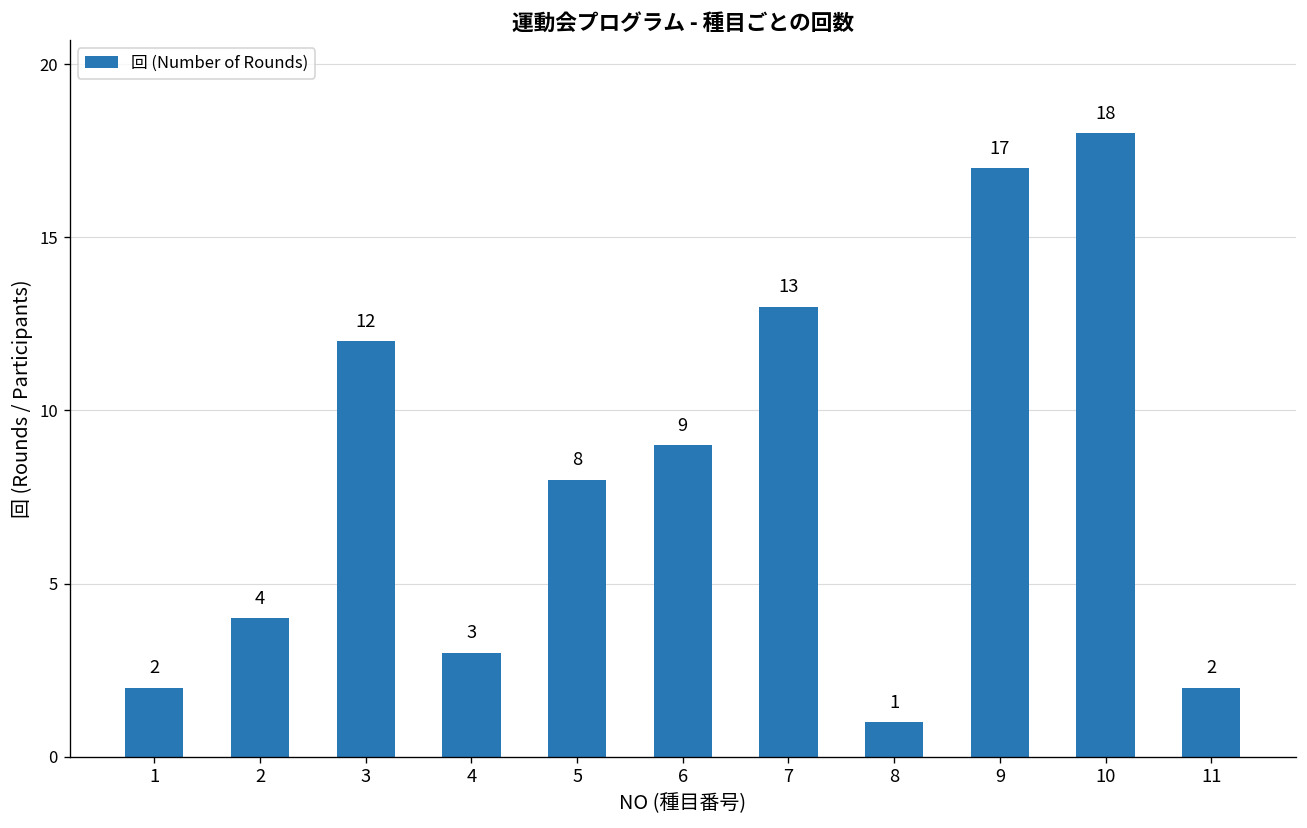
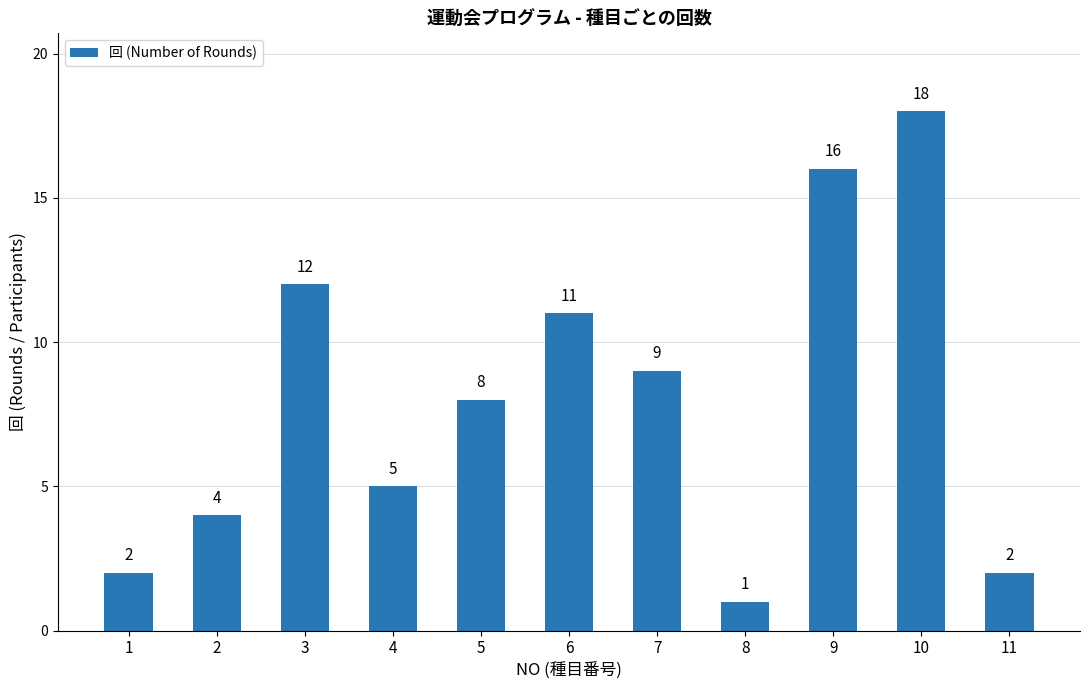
4: 3 -> 5
6: 9 -> 11
7: 13 -> 9
9: 17 -> 16
